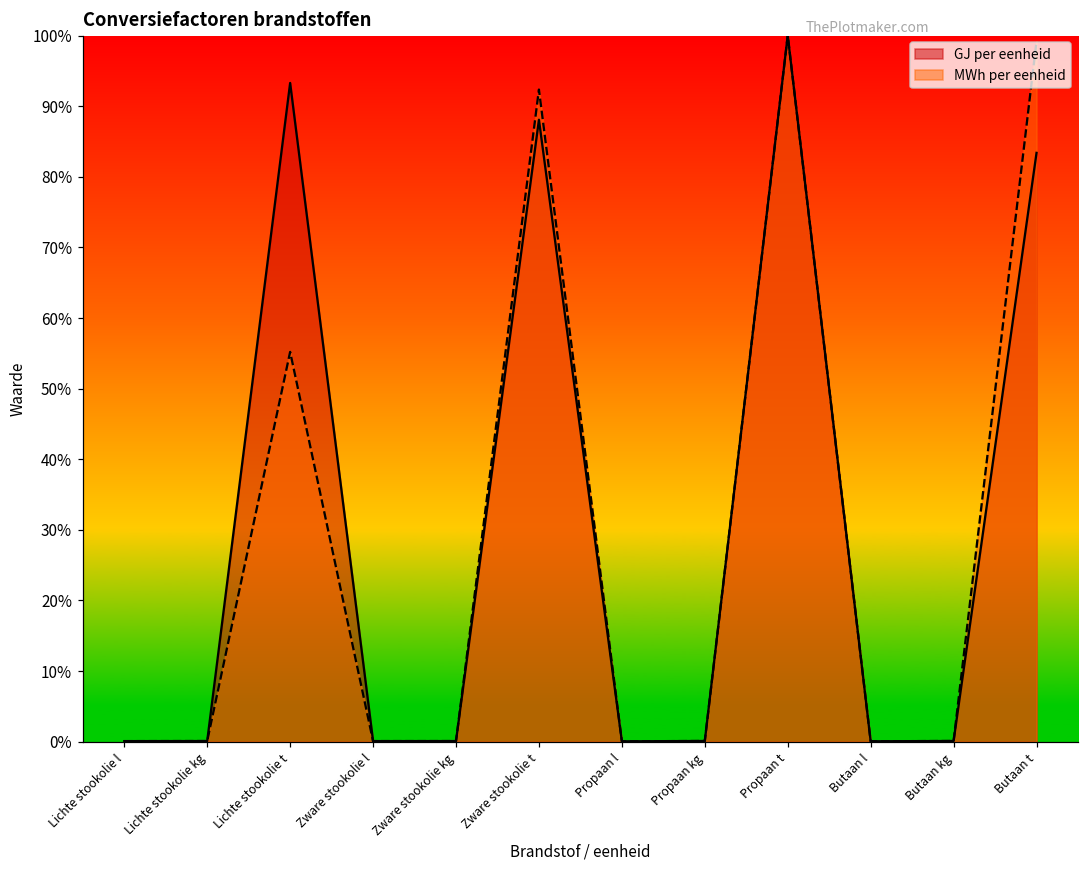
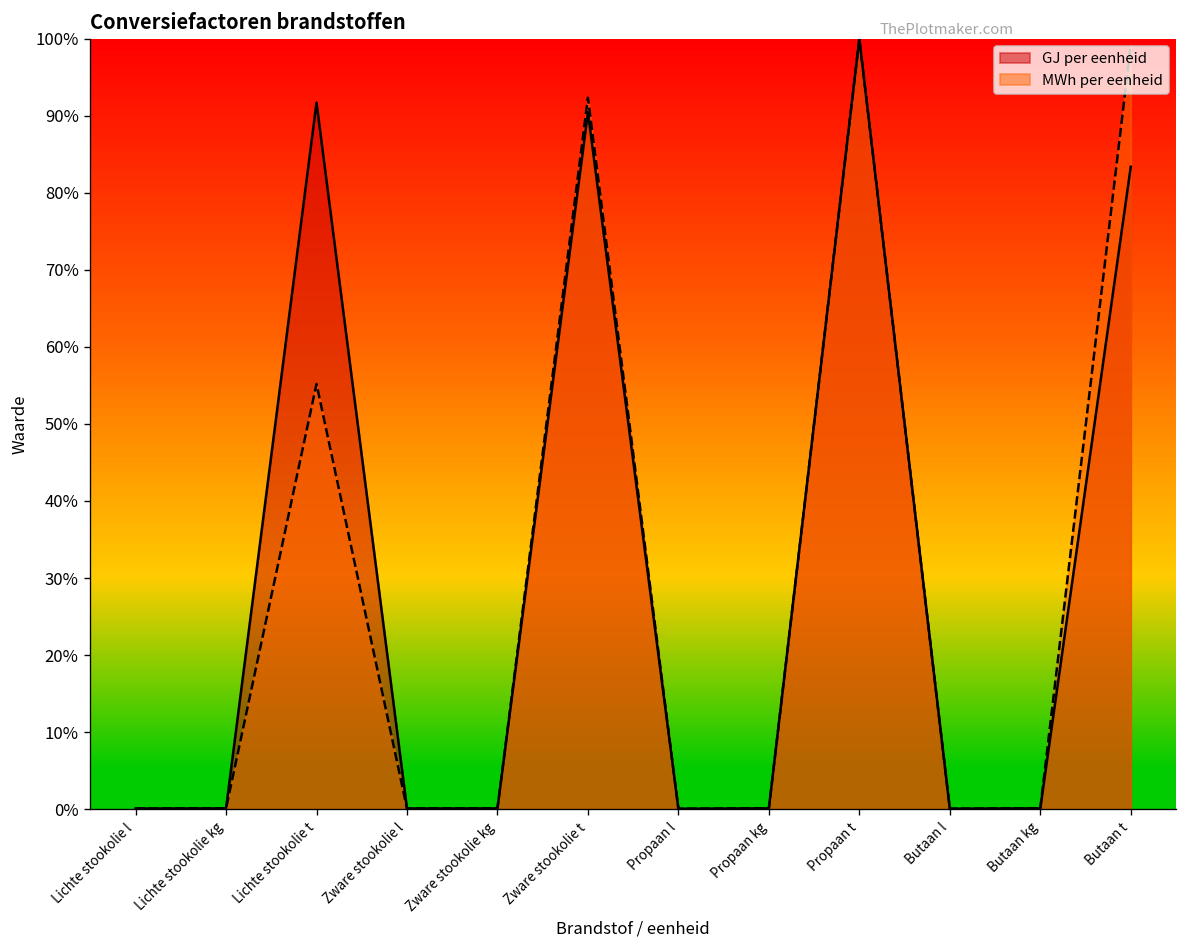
GJ per eenheid, Lichte stookolie t: 93% -> 92%
GJ per eenheid, Zware stookolie t: 88% -> 90%
